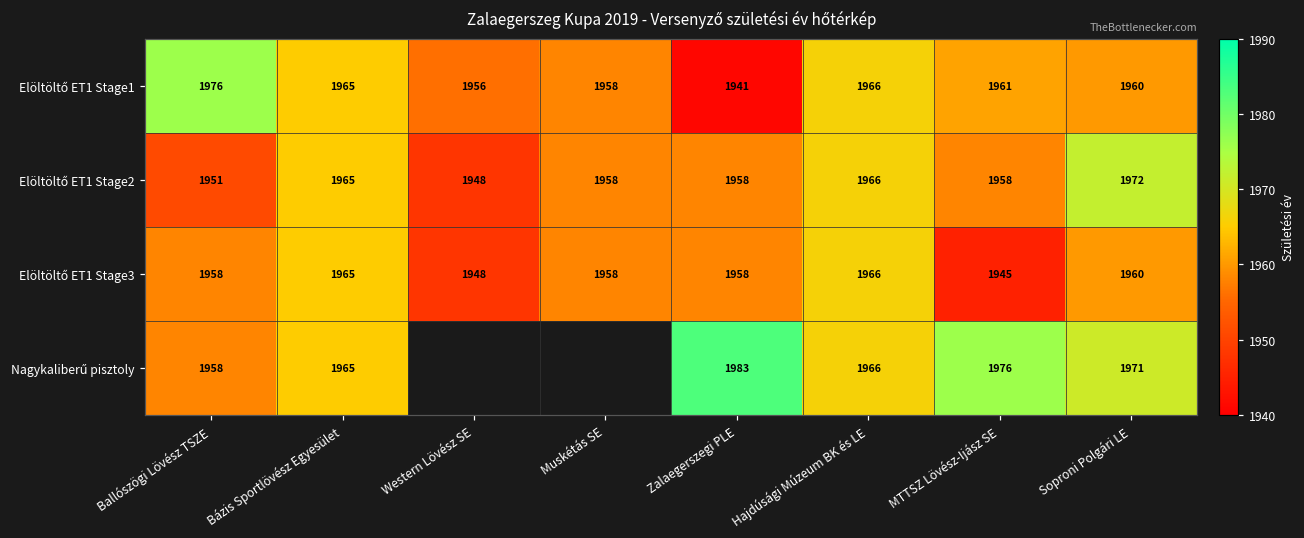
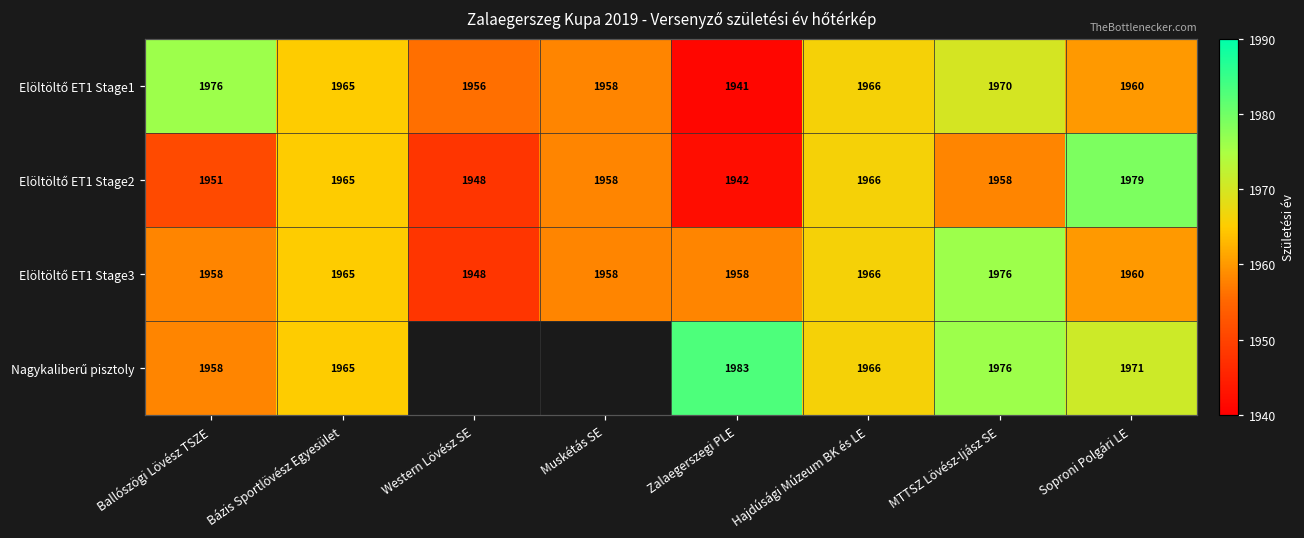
Elöltöltő ET1 Stage1, MTTSZ Lövész-Ijász SE: 1961 -> 1970
Elöltöltő ET1 Stage2, Zalaegerszegi PLE: 1958 -> 1942
Elöltöltő ET1 Stage2, Soproni Polgári LE: 1972 -> 1979
Elöltöltő ET1 Stage3, MTTSZ Lövész-Ijász SE: 1945 -> 1976
